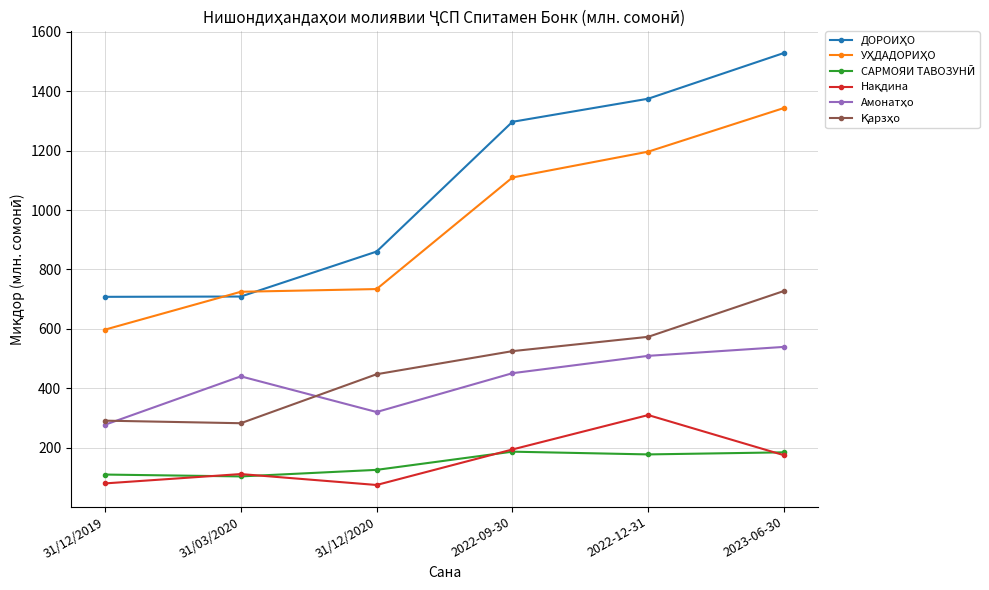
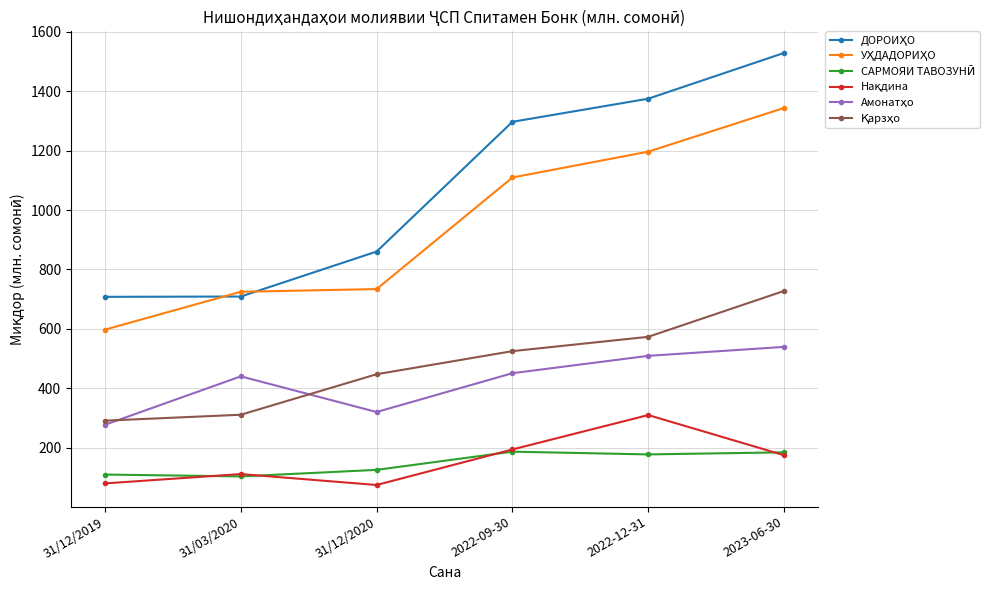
Қарзҳо, 31/03/2020: 280 -> 310
